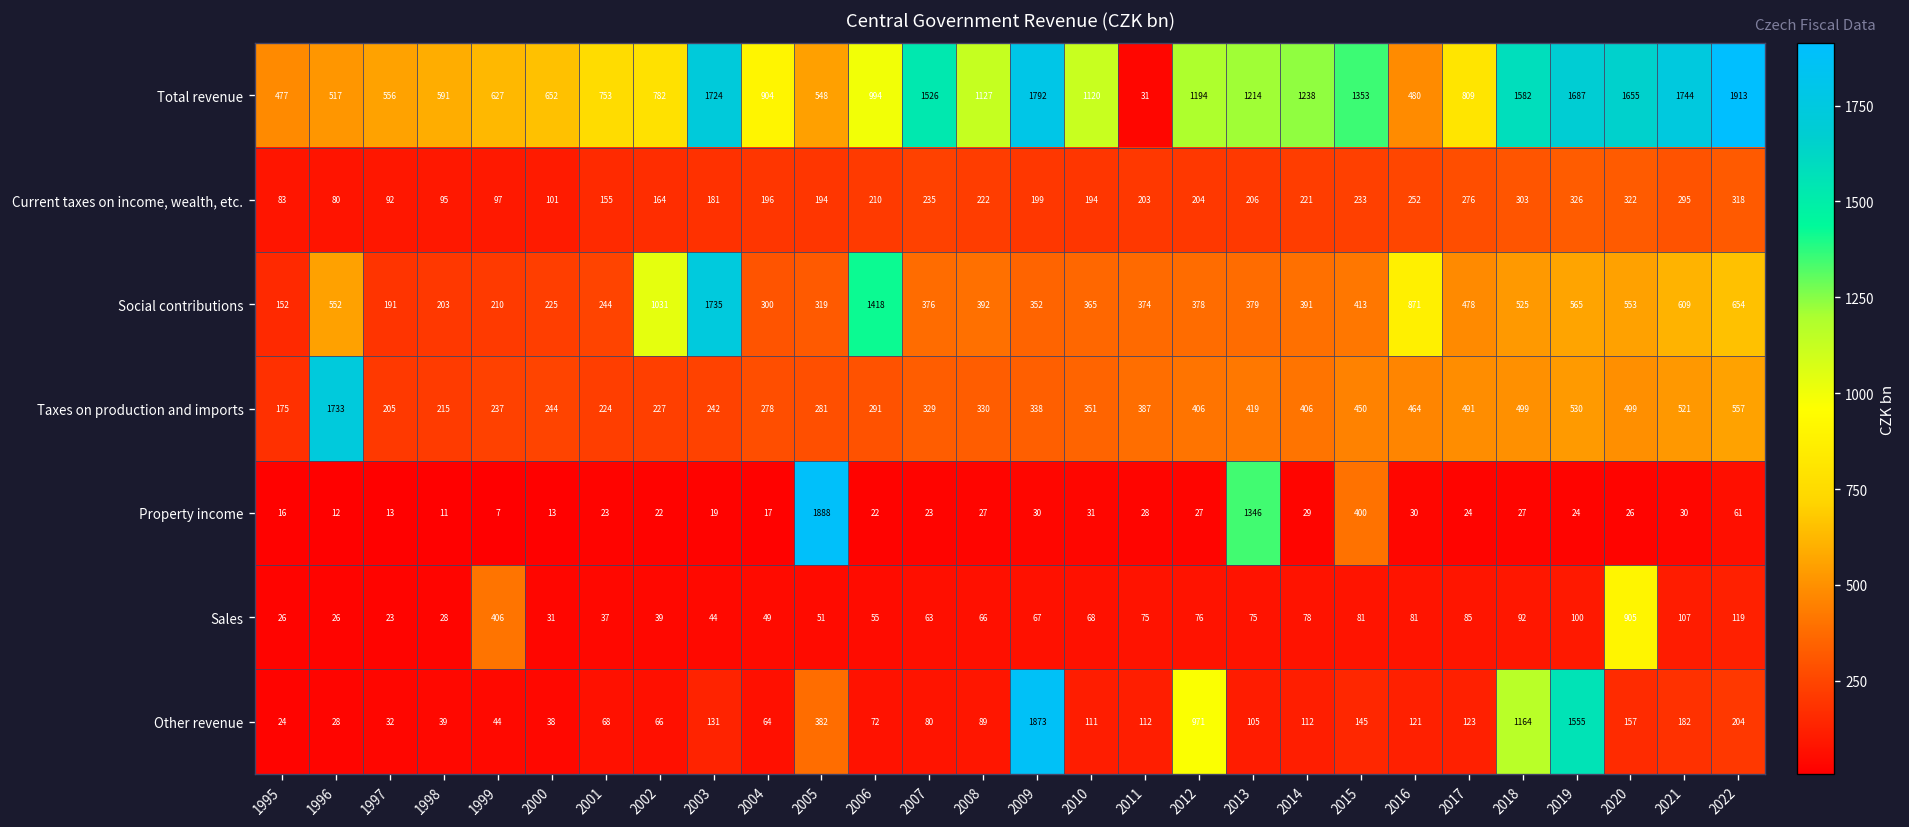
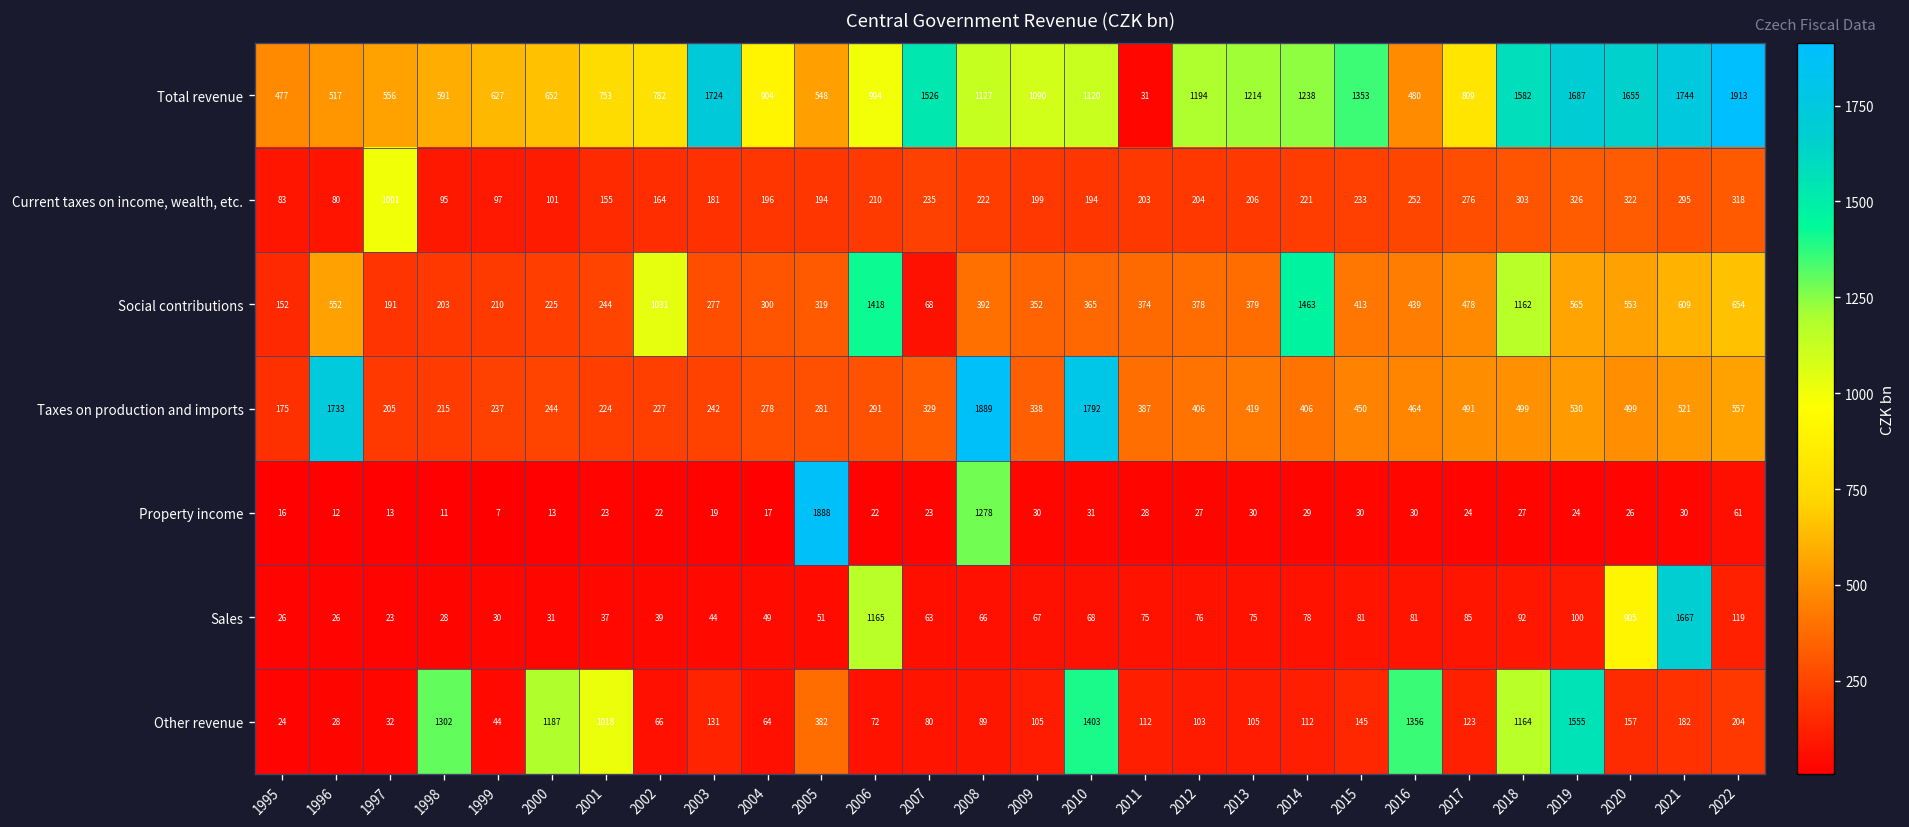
Total revenue, 2009: 1792 -> 1090
Current taxes on income, wealth, etc., 1997: 92 -> 1001
Social contributions, 2003: 1735 -> 277
Social contributions, 2007: 376 -> 68
Social contributions, 2014: 391 -> 1463
Social contributions, 2016: 871 -> 439
Social contributions, 2018: 525 -> 1162
Taxes on production and imports, 2008: 330 -> 1889
Taxes on production and imports, 2010: 351 -> 1792
Property income, 2008: 27 -> 1278
Property income, 2013: 1346 -> 30
Property income, 2015: 400 -> 30
Sales, 1999: 406 -> 30
Sales, 2006: 55 -> 1165
Sales, 2021: 107 -> 1667
Other revenue, 1998: 39 -> 1302
Other revenue, 2000: 38 -> 1187
Other revenue, 2001: 68 -> 1018
Other revenue, 2009: 1873 -> 105
Other revenue, 2010: 111 -> 1403
Other revenue, 2012: 971 -> 103
Other revenue, 2016: 121 -> 1356
